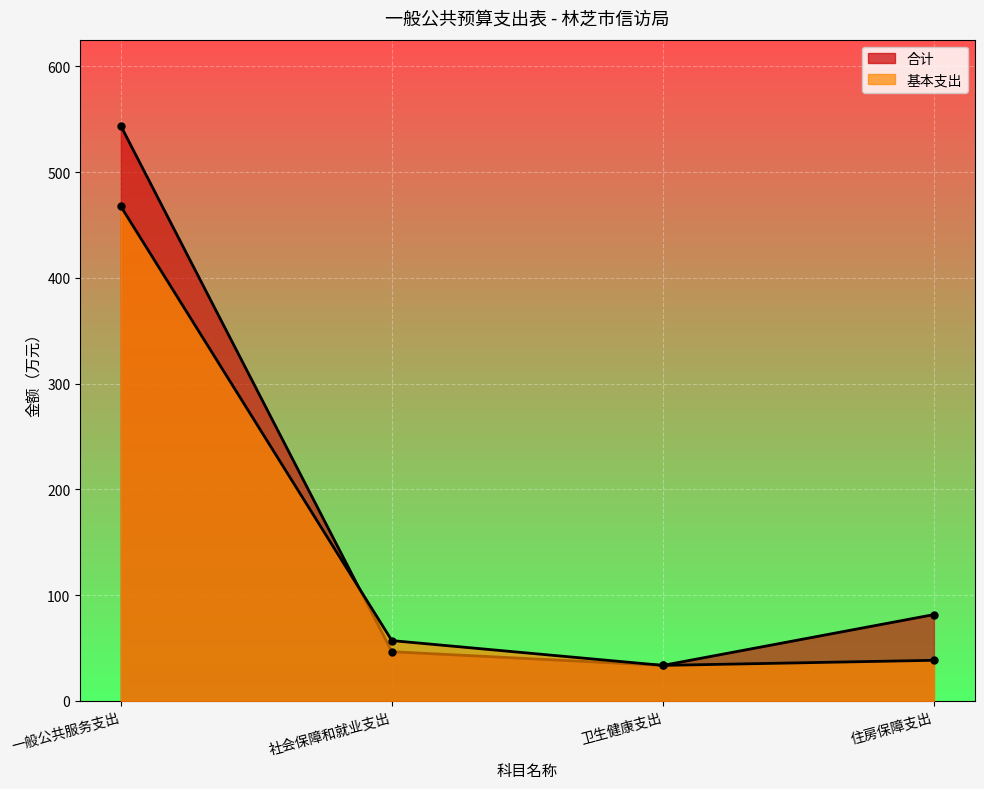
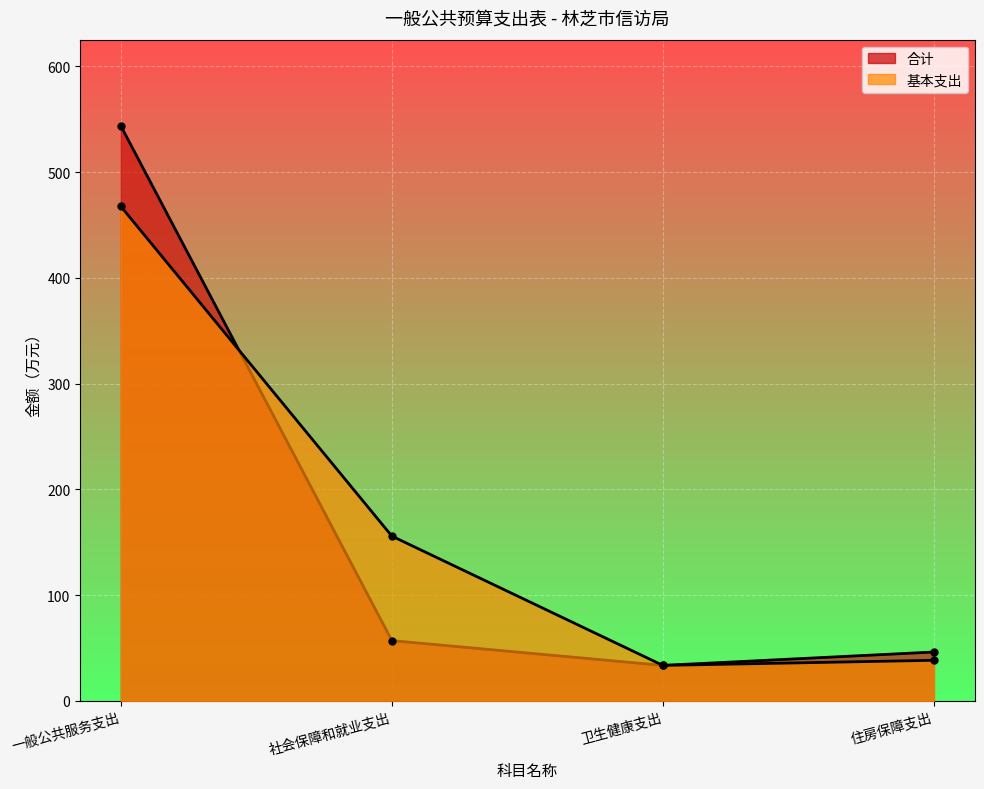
合计, 社会保障和就业支出: 47 -> 57
基本支出, 社会保障和就业支出: 57 -> 156
合计, 住房保障支出: 82 -> 46
